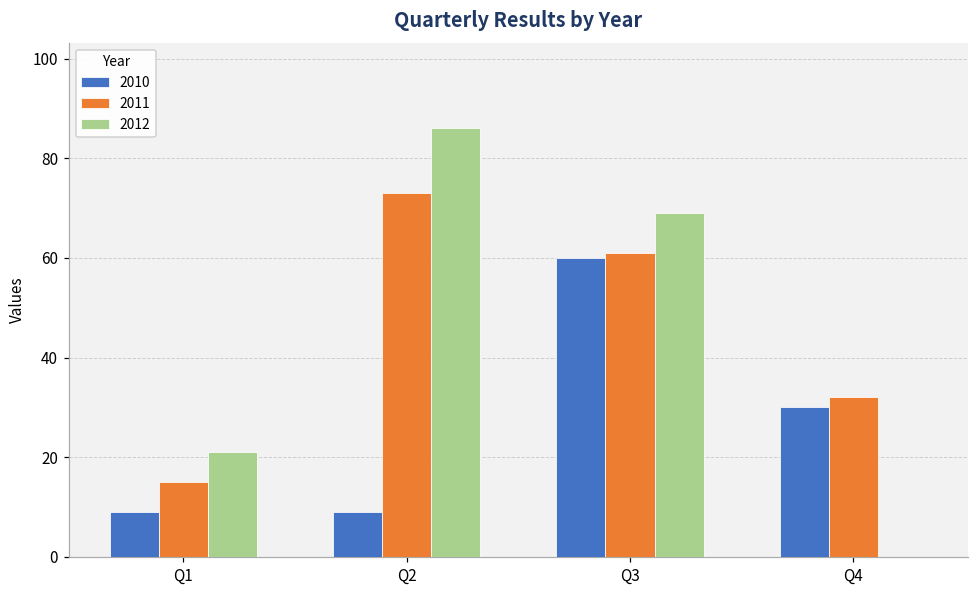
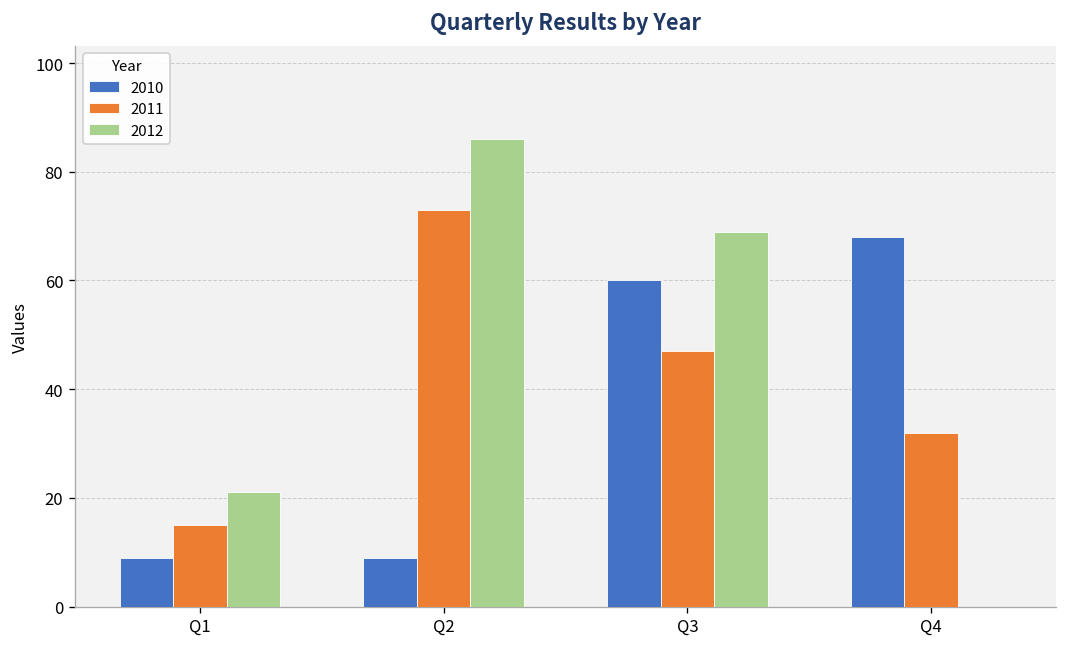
2011, Q3: 61 -> 47
2010, Q4: 30 -> 68
